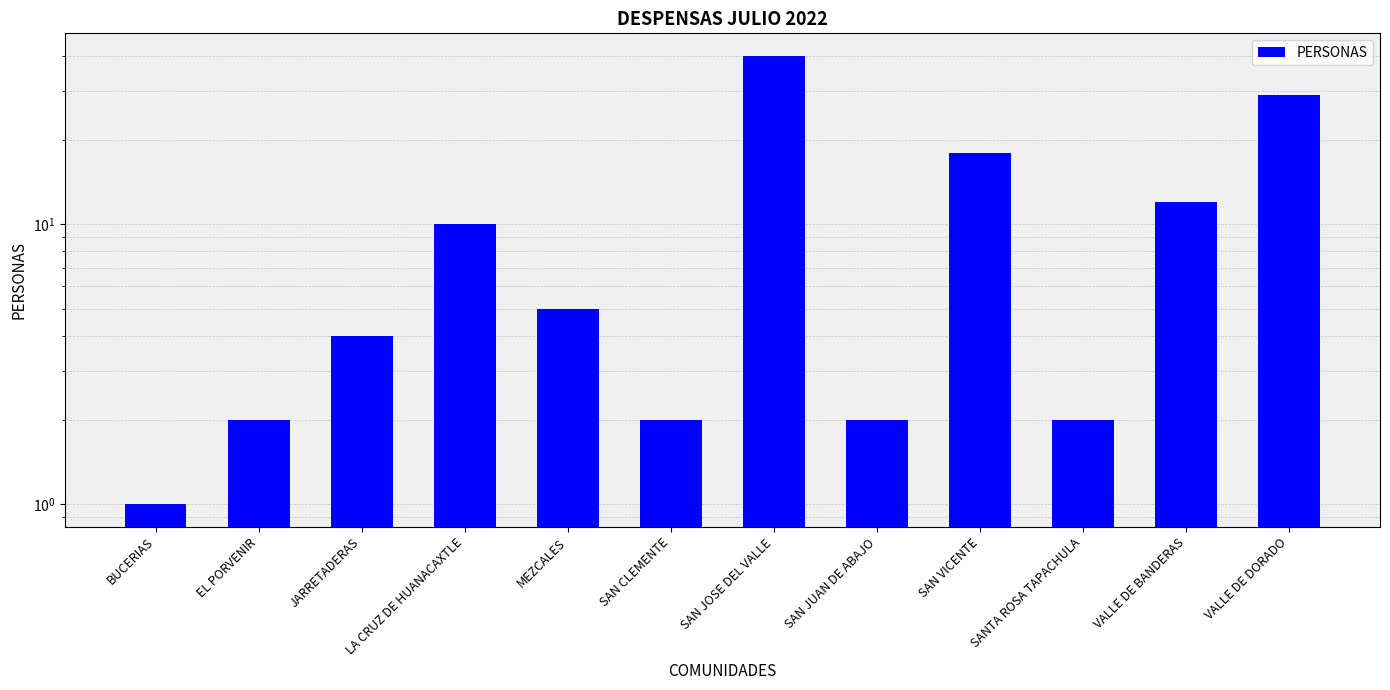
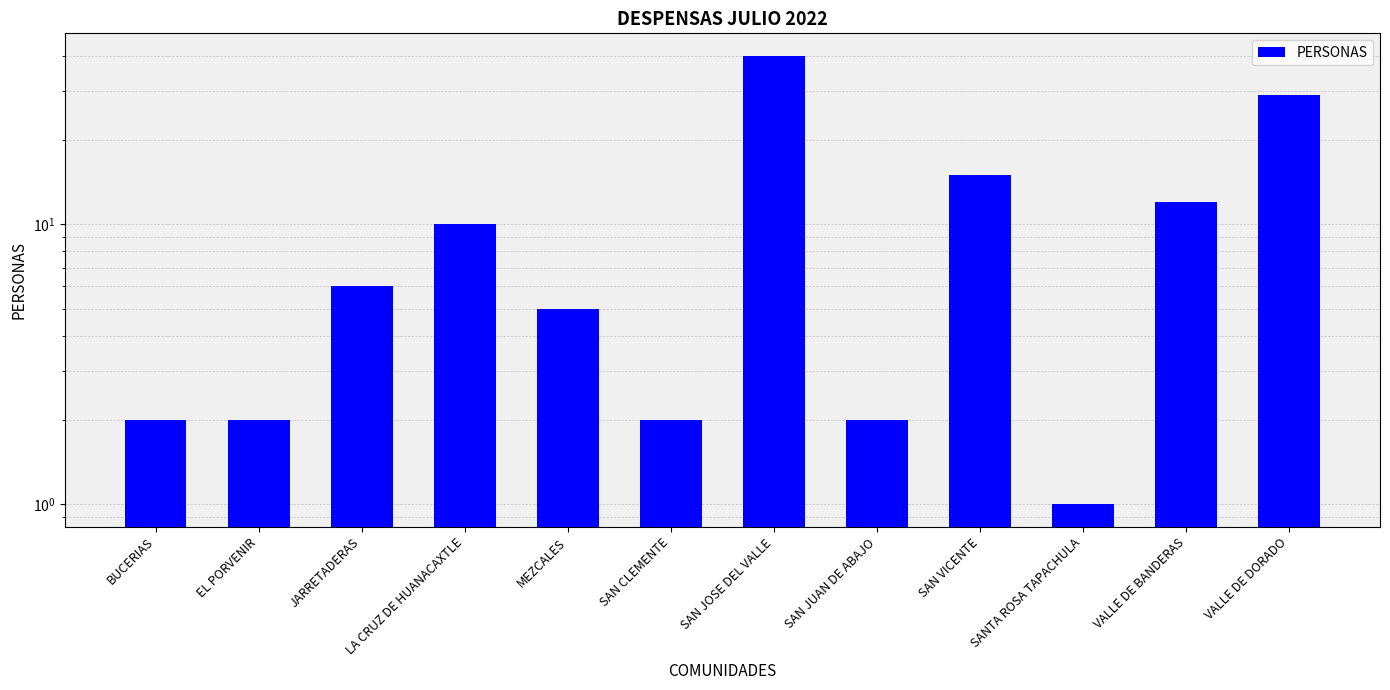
BUCERIAS: 1 -> 2
JARRETADERAS: 4 -> 6
SAN VICENTE: 18 -> 15
SANTA ROSA TAPACHULA: 2 -> 1
